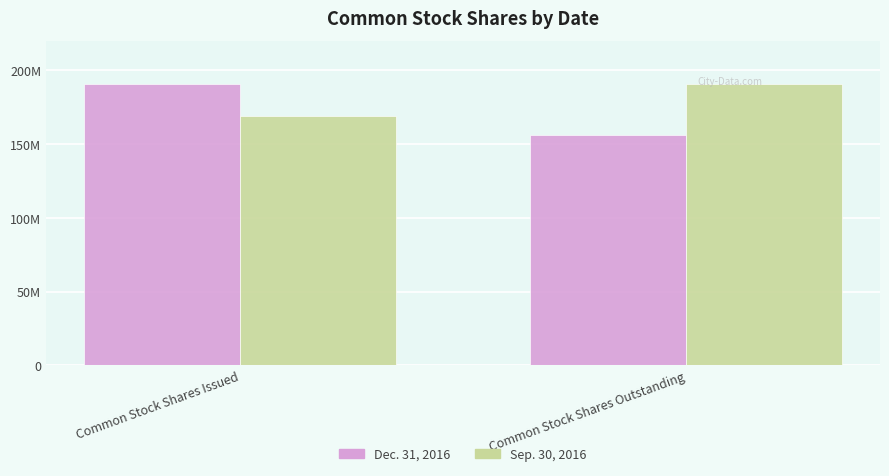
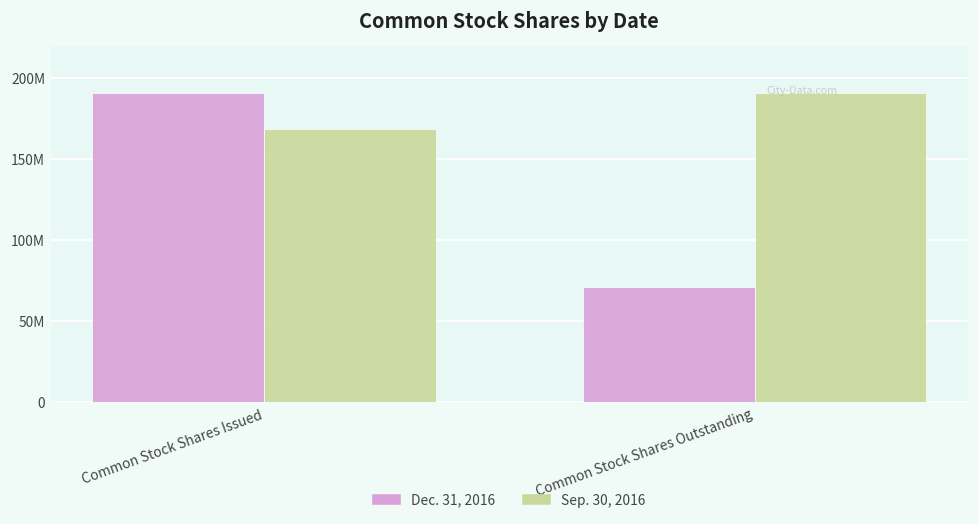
Dec. 31, 2016, Common Stock Shares Outstanding: 156000000 -> 71000000
